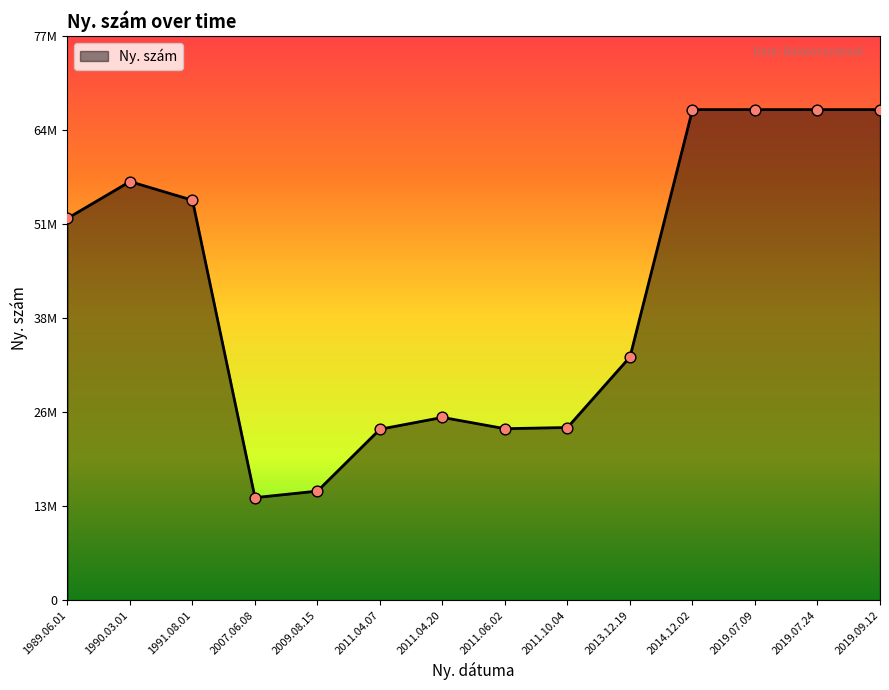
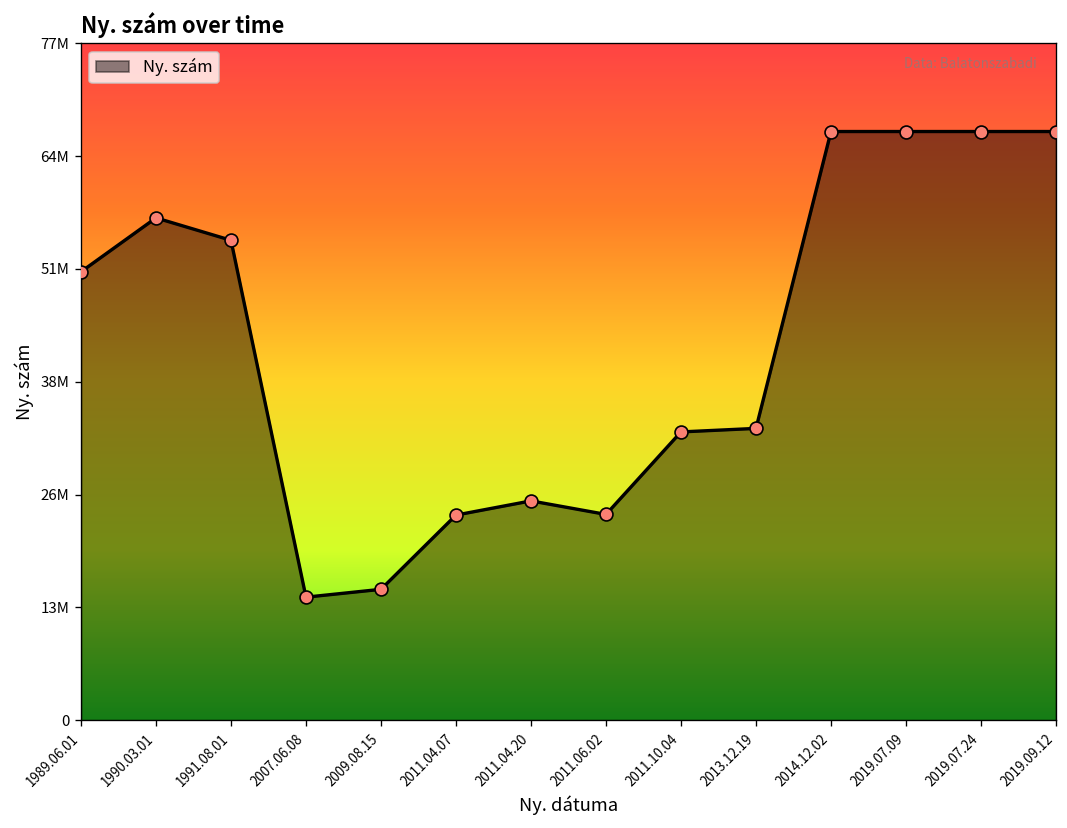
1989.06.01: 52000000 -> 51000000
2011.10.04: 24000000 -> 33000000
